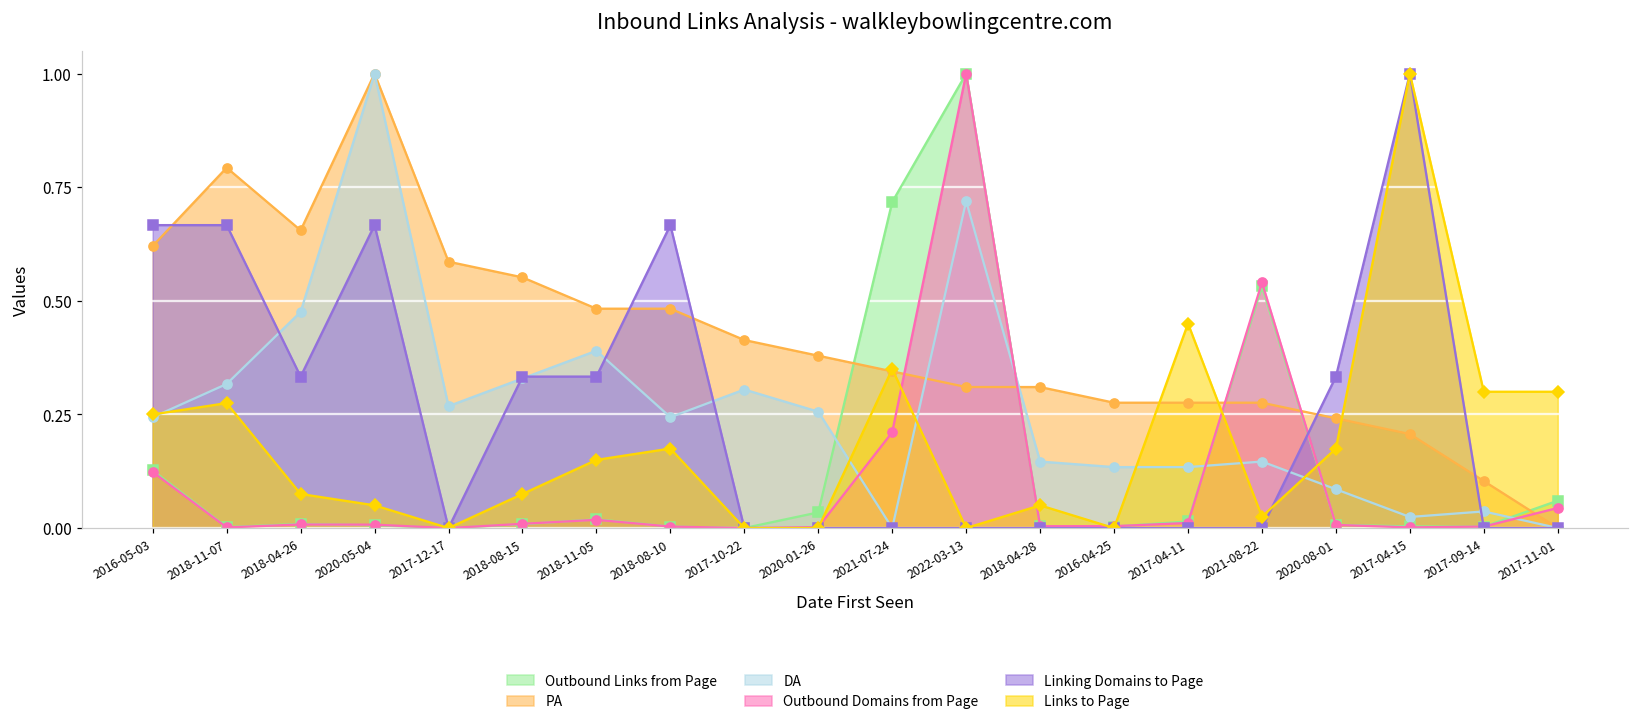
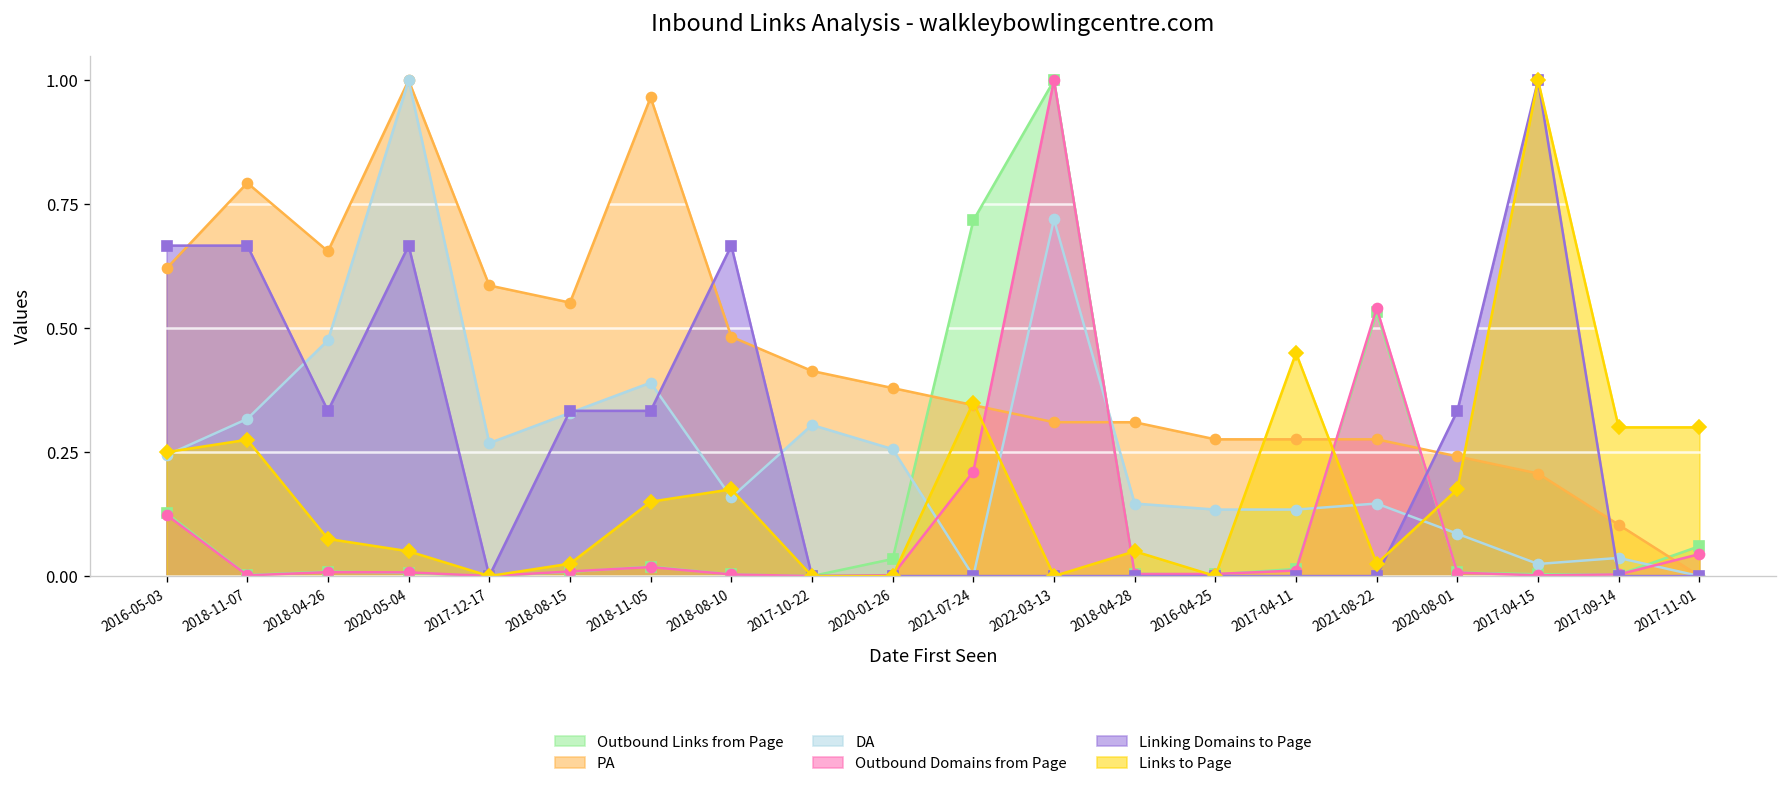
Links to Page, 2018-08-15: 0.08 -> 0.03
PA, 2018-11-05: 0.48 -> 0.97
DA, 2018-08-10: 0.24 -> 0.16
